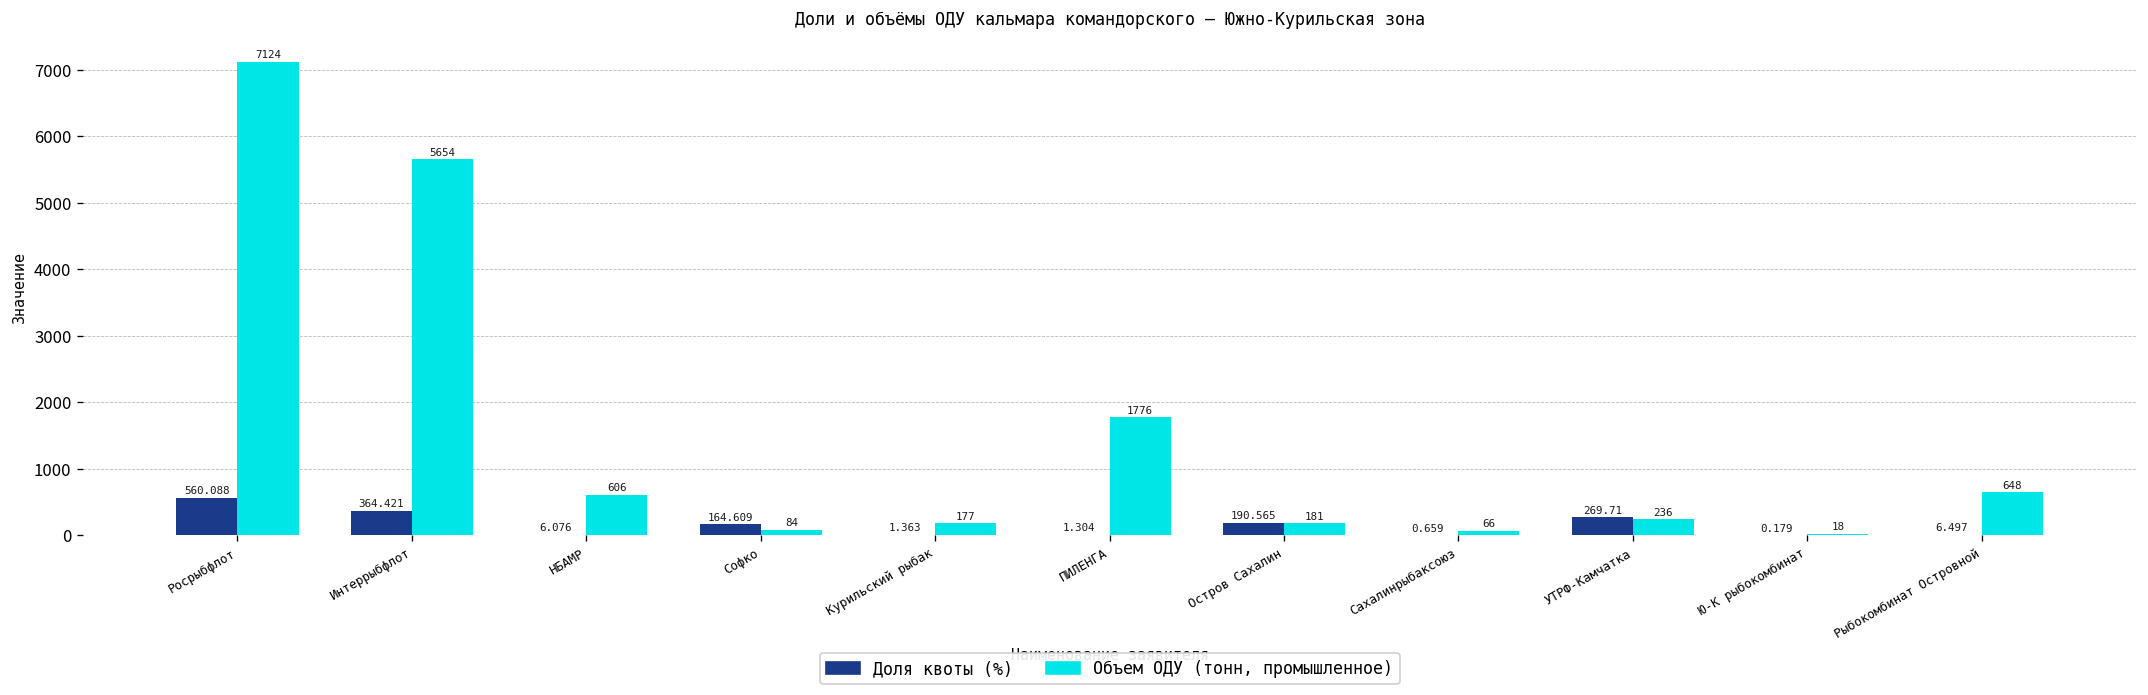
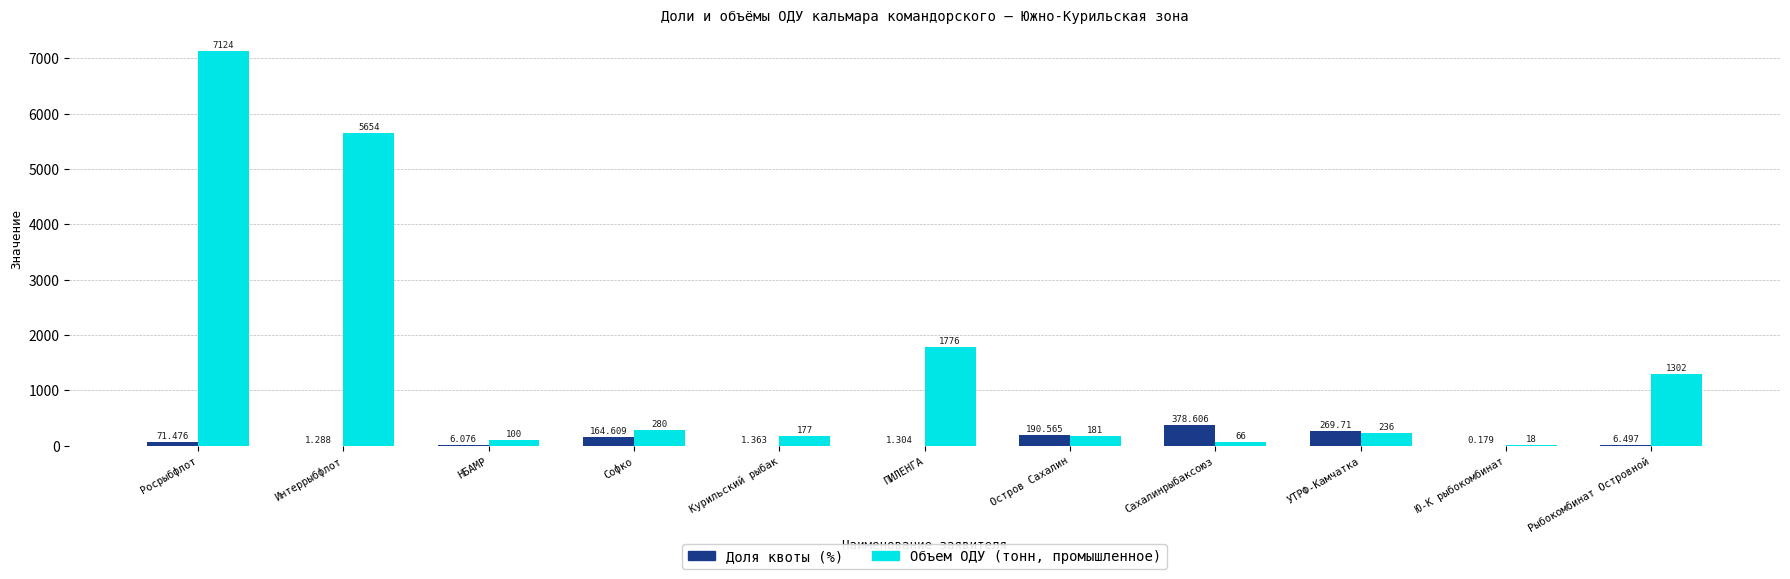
Доля квоты (%), Росрыбфлот: 560.088 -> 71.476
Доля квоты (%), Интеррыбфлот: 364.421 -> 1.288
Объем ОДУ (тонн, промышленное), НБАМР: 606 -> 100
Объем ОДУ (тонн, промышленное), Софко: 84 -> 280
Доля квоты (%), Сахалинрыбаксоюз: 0.659 -> 378.606
Объем ОДУ (тонн, промышленное), Рыбокомбинат Островной: 648 -> 1302
